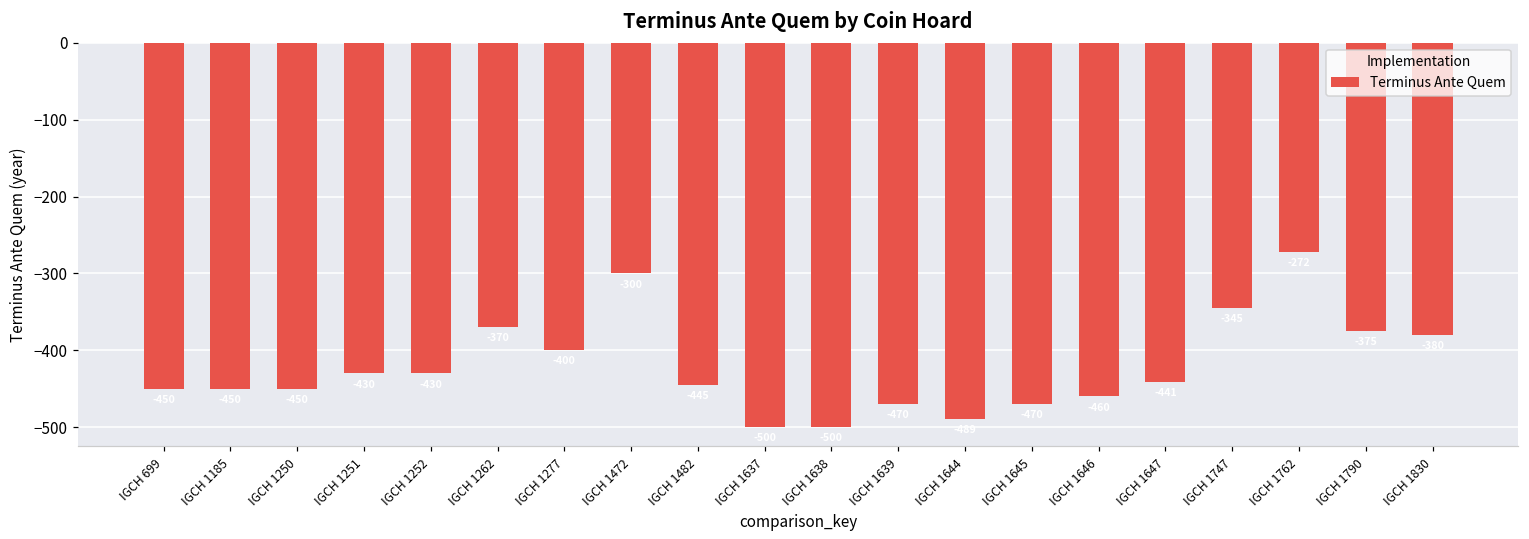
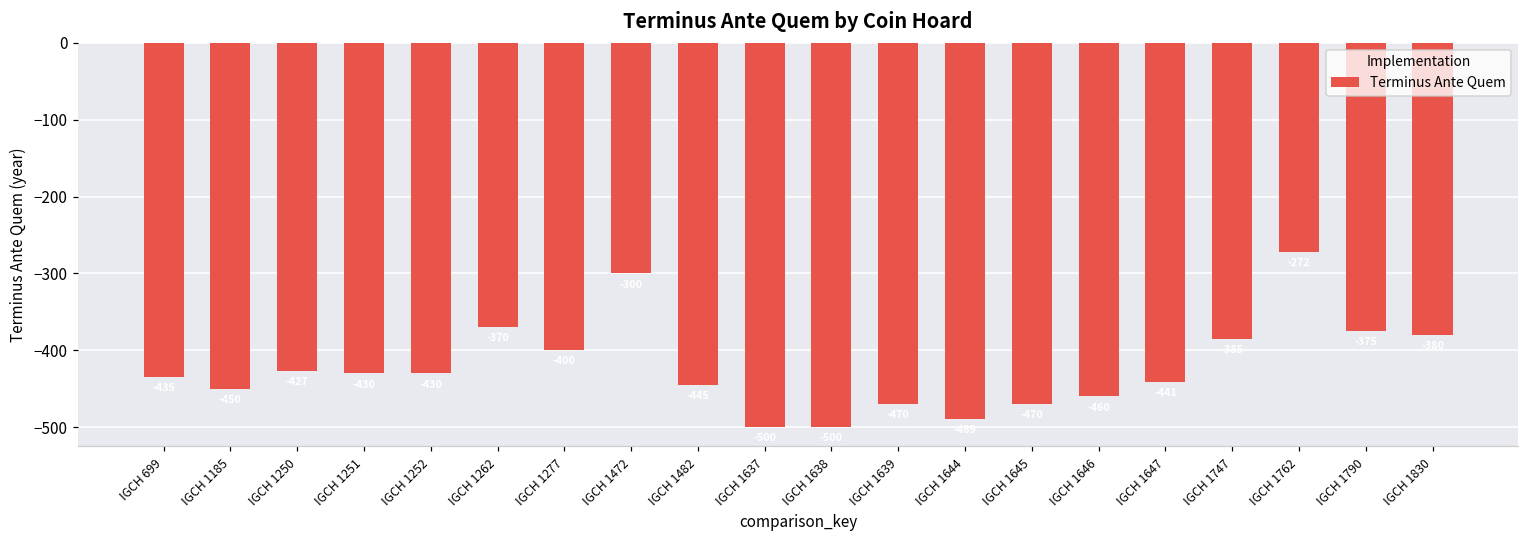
IGCH 699: -450 -> -440
IGCH 1250: -450 -> -430
IGCH 1747: -350 -> -390
